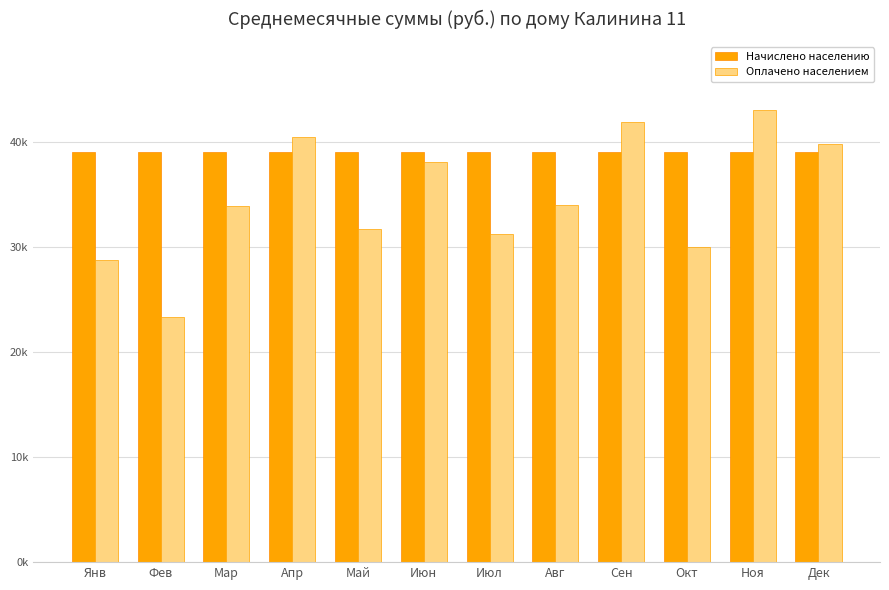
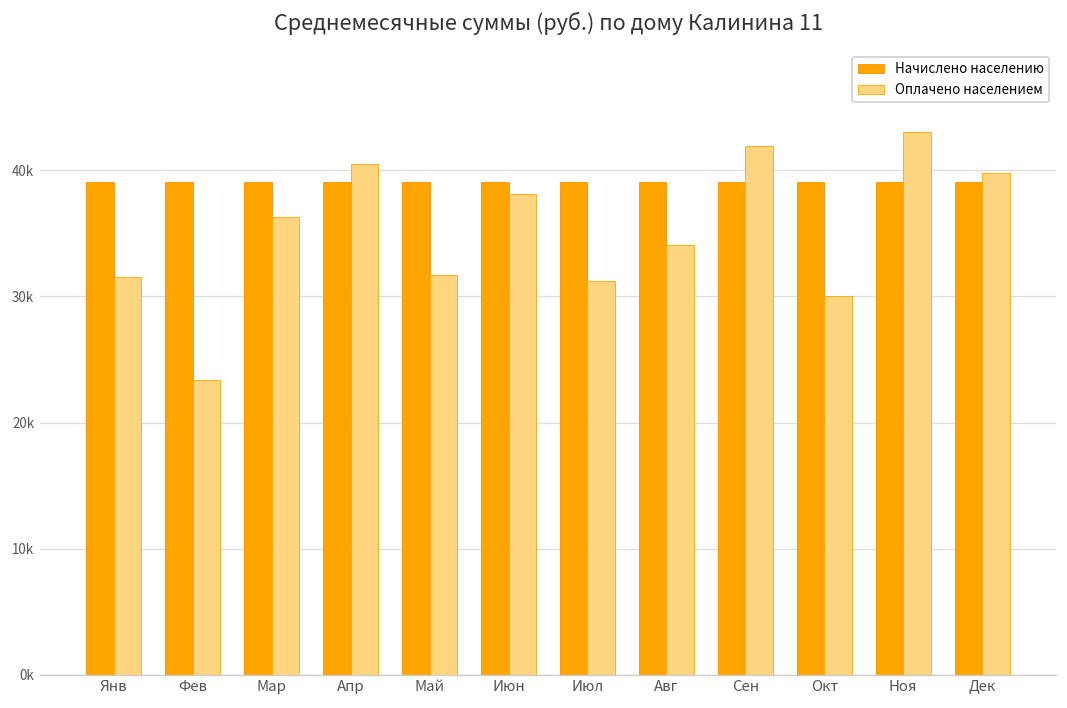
Оплачено населением, Янв: 28800 -> 31500
Оплачено населением, Мар: 33900 -> 36300
